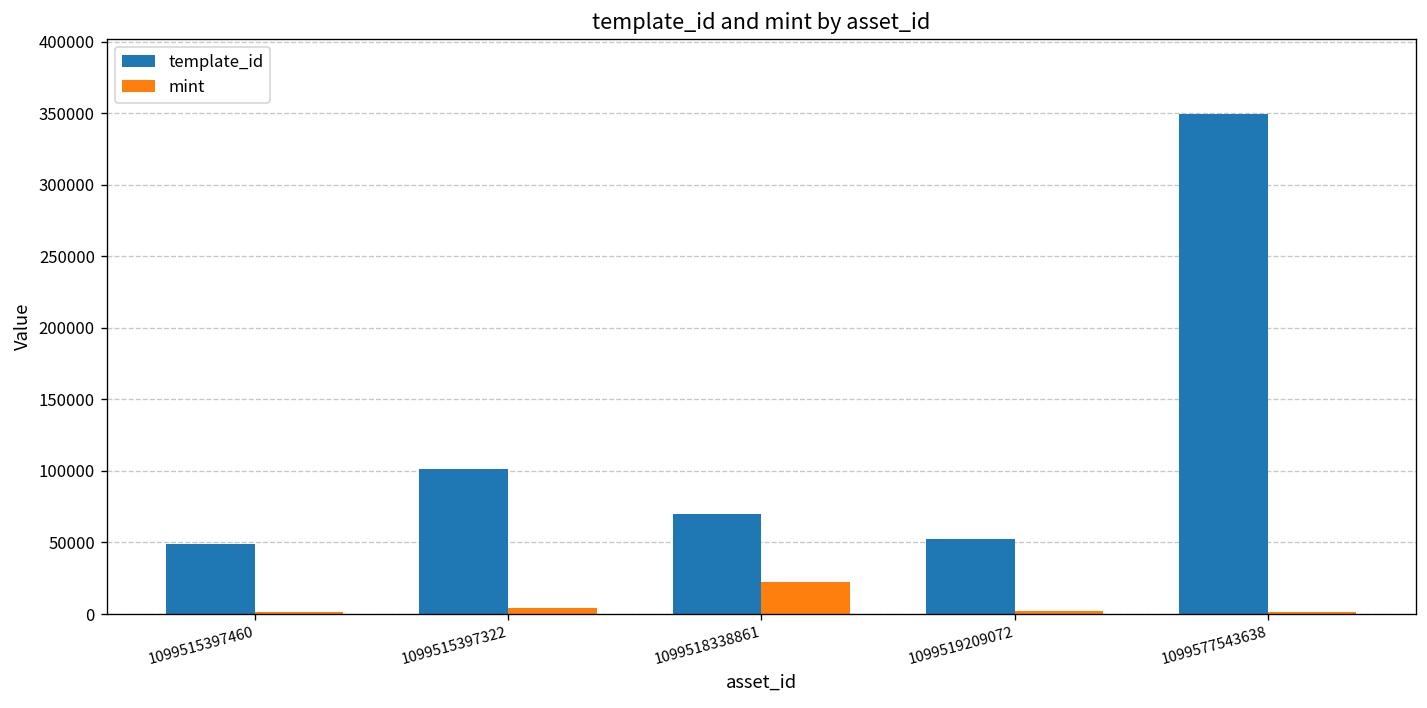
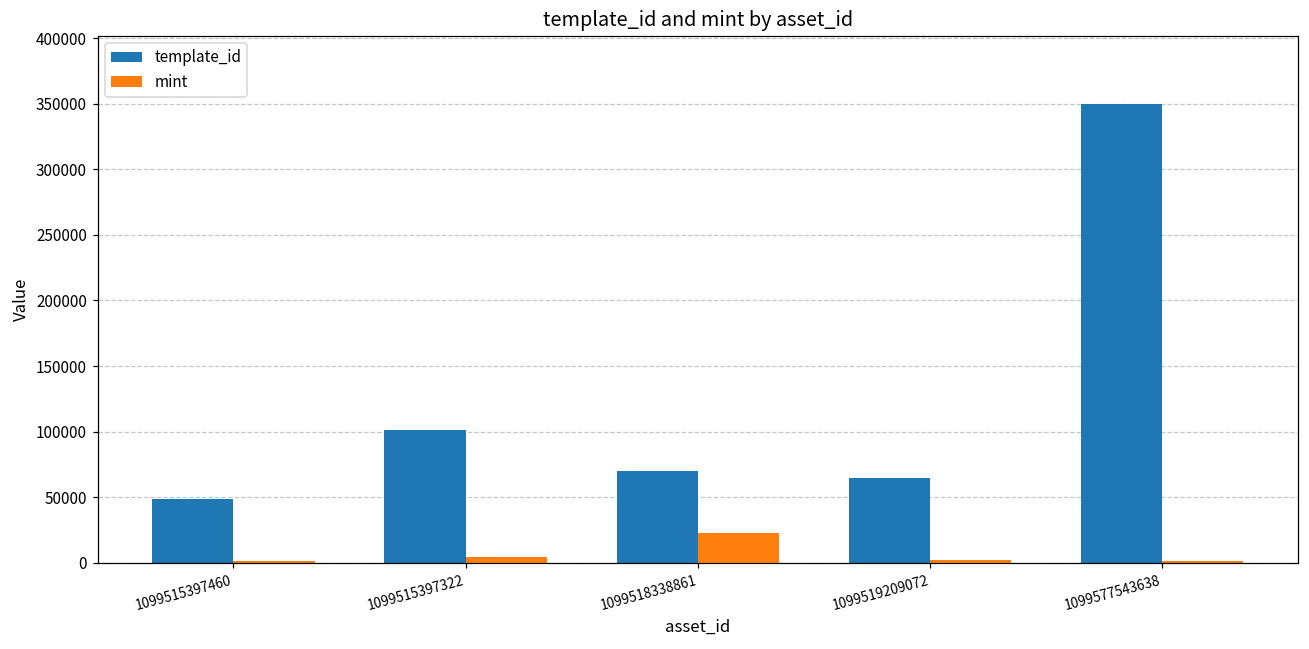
template_id, 1099519209072: 53000 -> 65000
